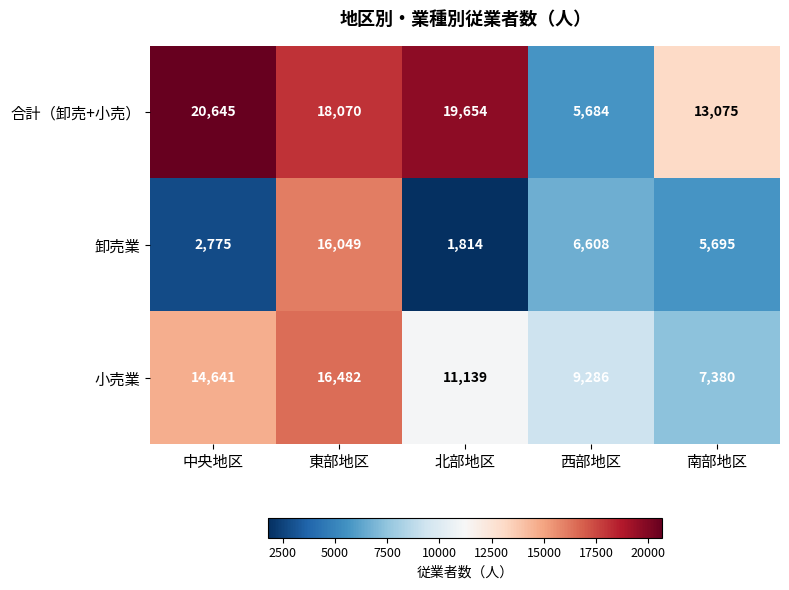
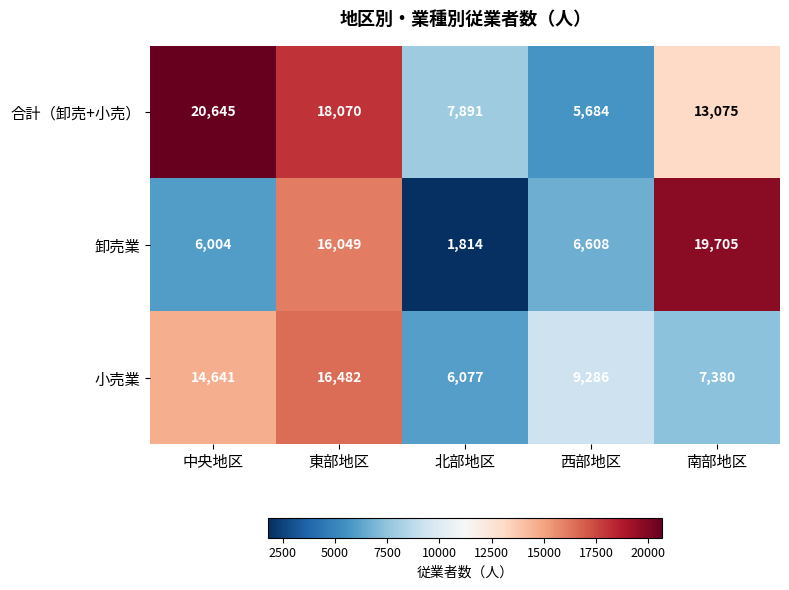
合計（卸売+小売）, 北部地区: 19,654 -> 7,891
卸売業, 中央地区: 2,775 -> 6,004
卸売業, 南部地区: 5,695 -> 19,705
小売業, 北部地区: 11,139 -> 6,077
